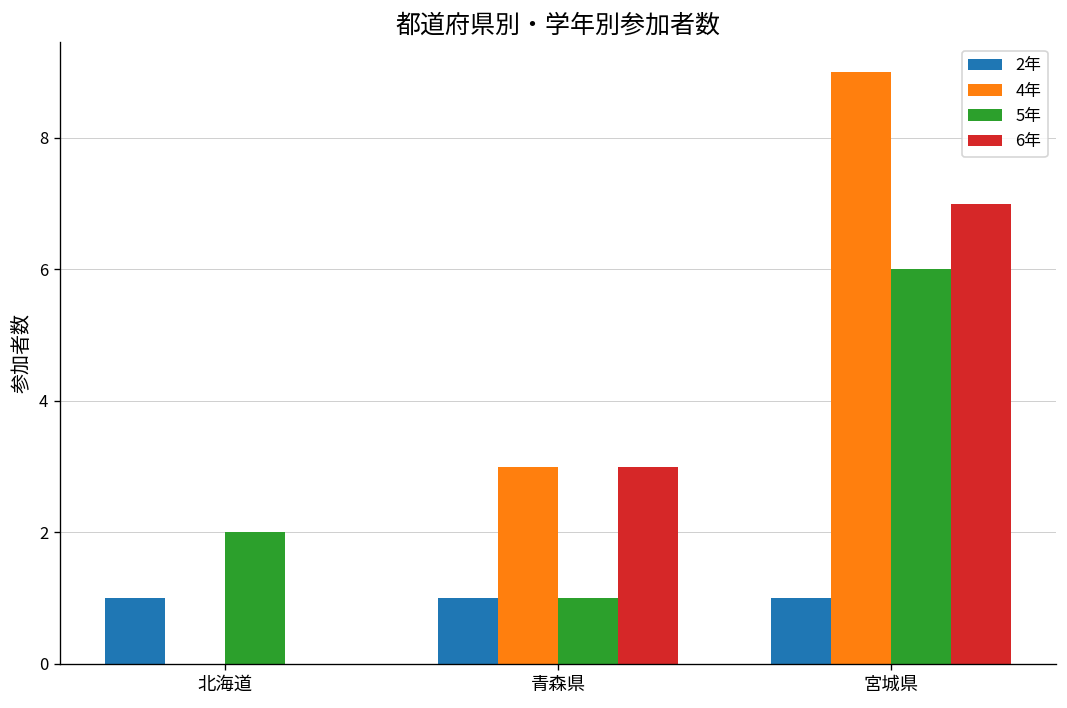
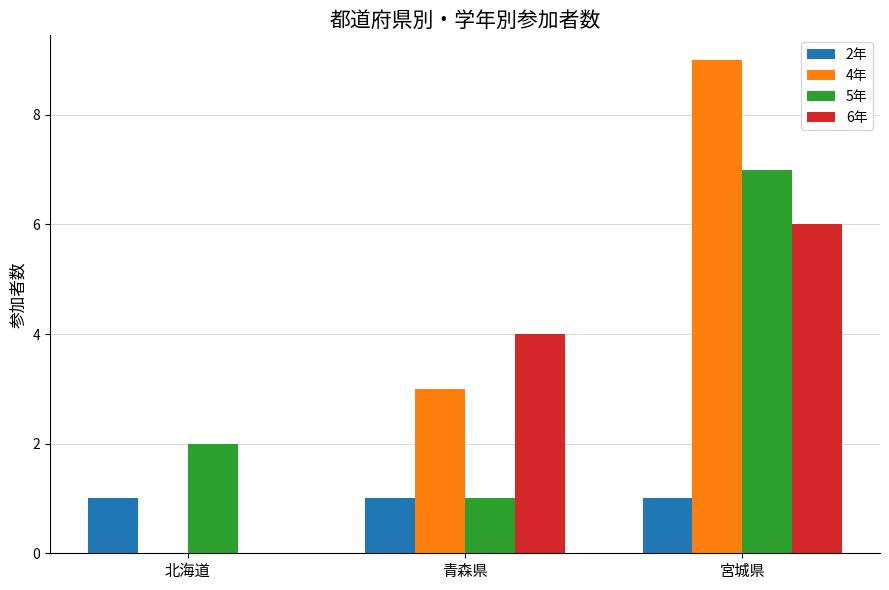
6年, 青森県: 3 -> 4
5年, 宮城県: 6 -> 7
6年, 宮城県: 7 -> 6
